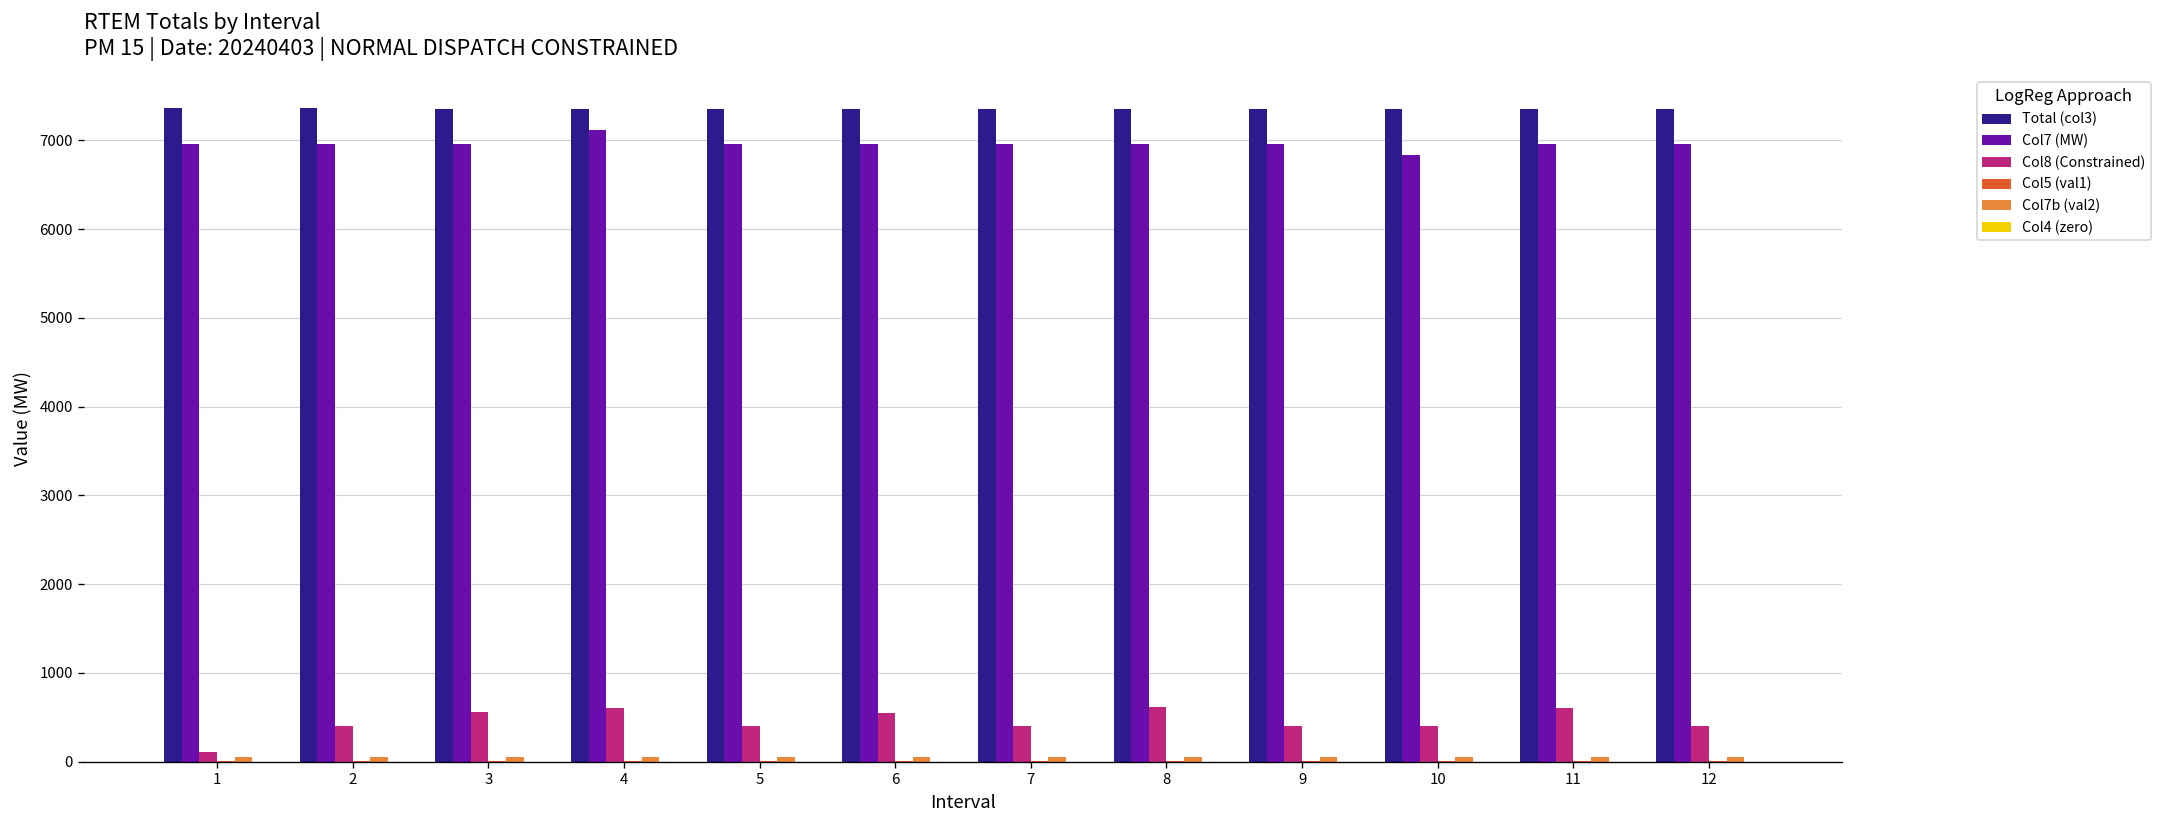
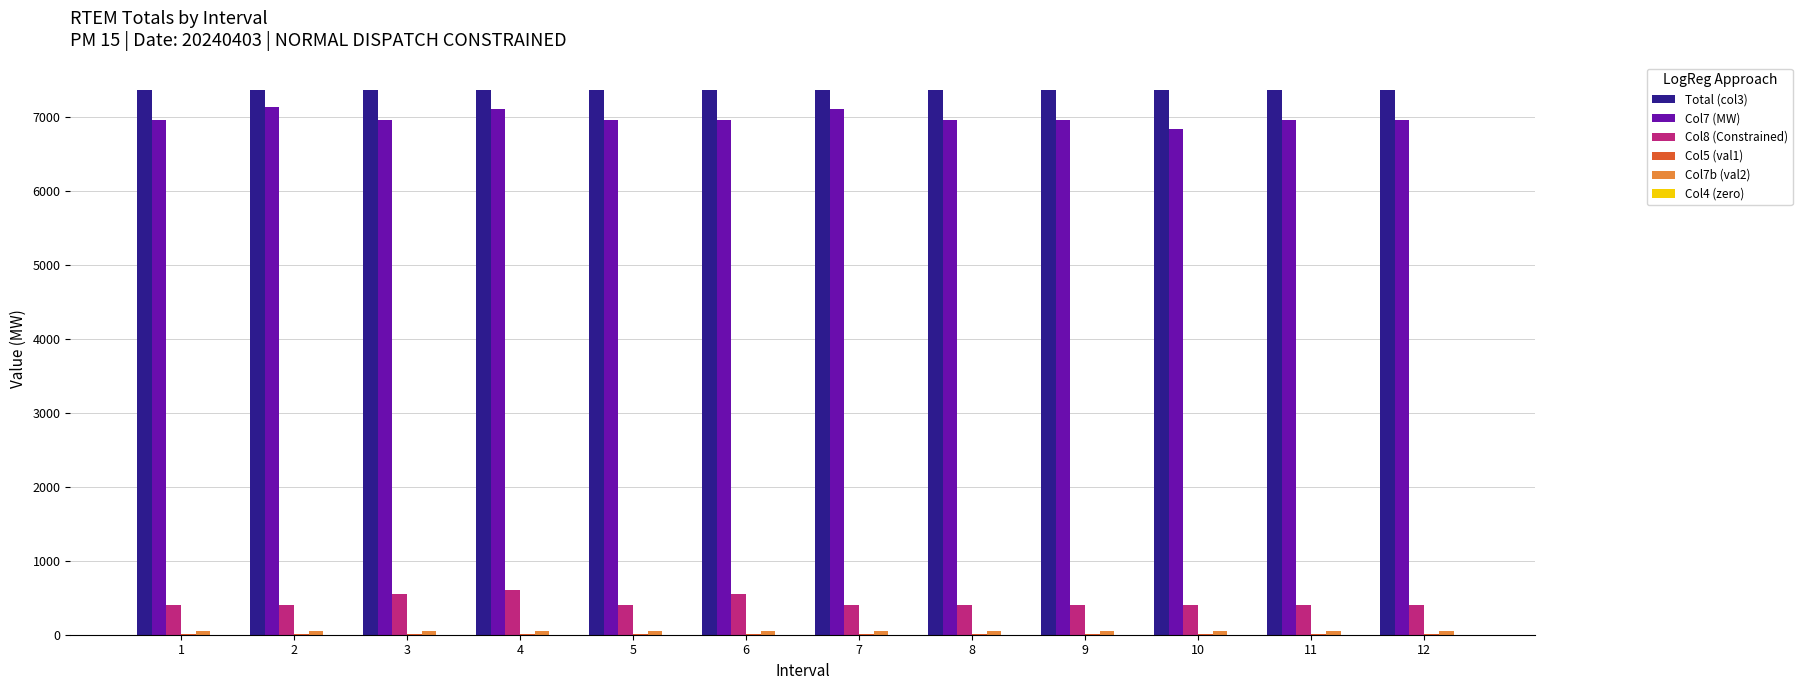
Col8 (Constrained), 1: 100 -> 400
Col7 (MW), 2: 7000 -> 7100
Col7 (MW), 7: 7000 -> 7100
Col8 (Constrained), 8: 600 -> 400
Col8 (Constrained), 11: 600 -> 400
